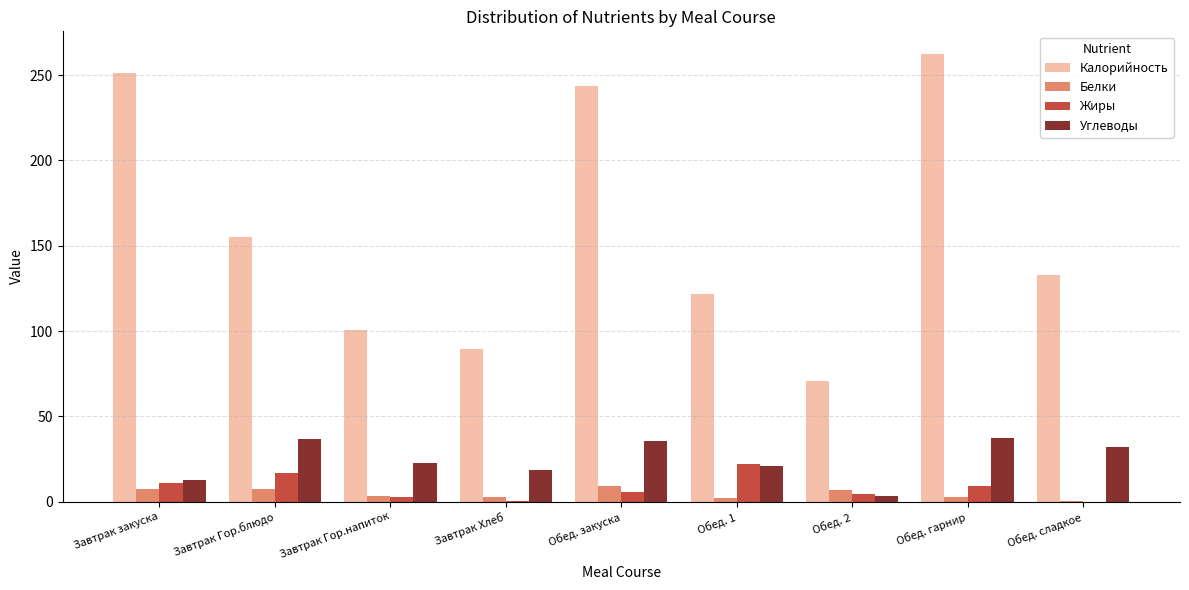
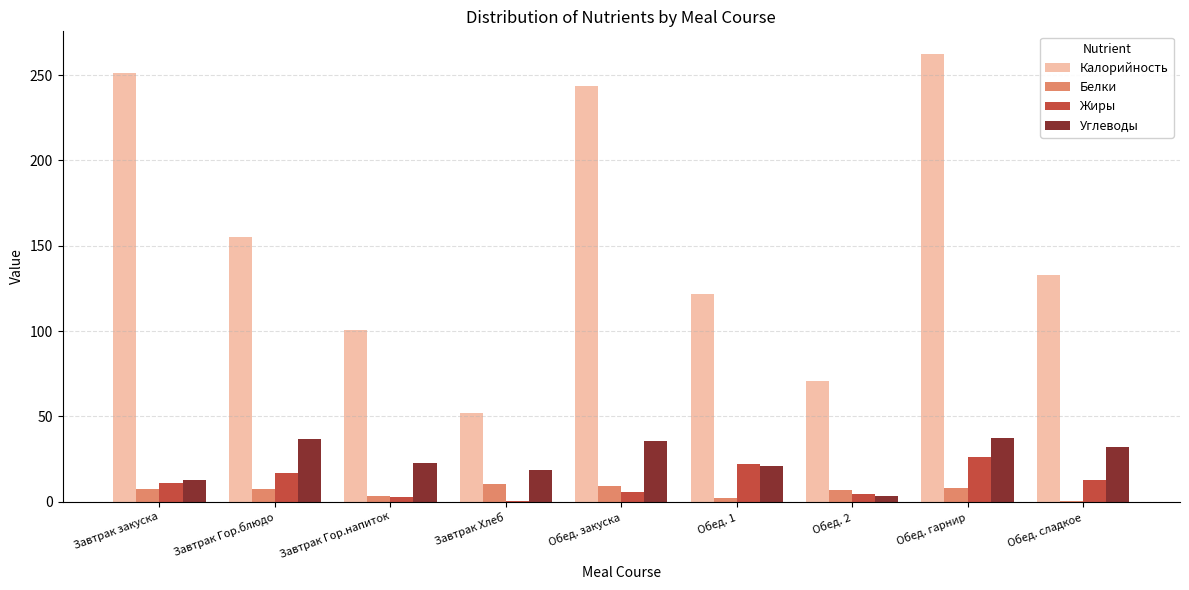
Калорийность, Завтрак Хлеб: 90 -> 52
Белки, Завтрак Хлеб: 3 -> 11
Белки, Обед. гарнир: 3 -> 8
Жиры, Обед. гарнир: 9 -> 26
Жиры, Обед. сладкое: 0 -> 13
